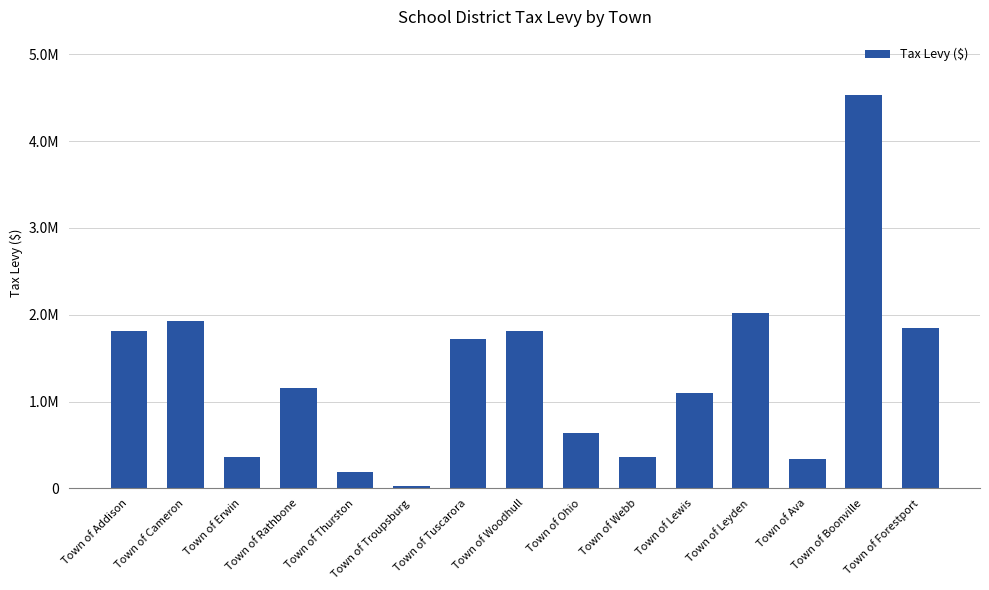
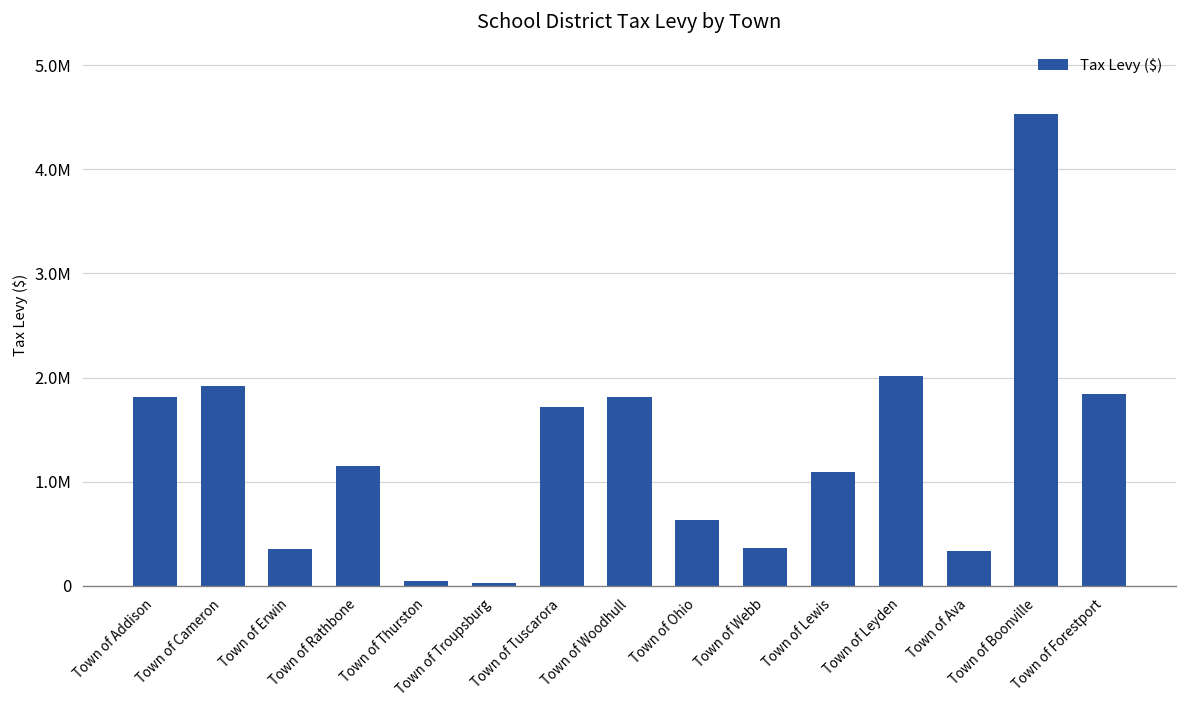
Town of Thurston: 200000 -> 0
